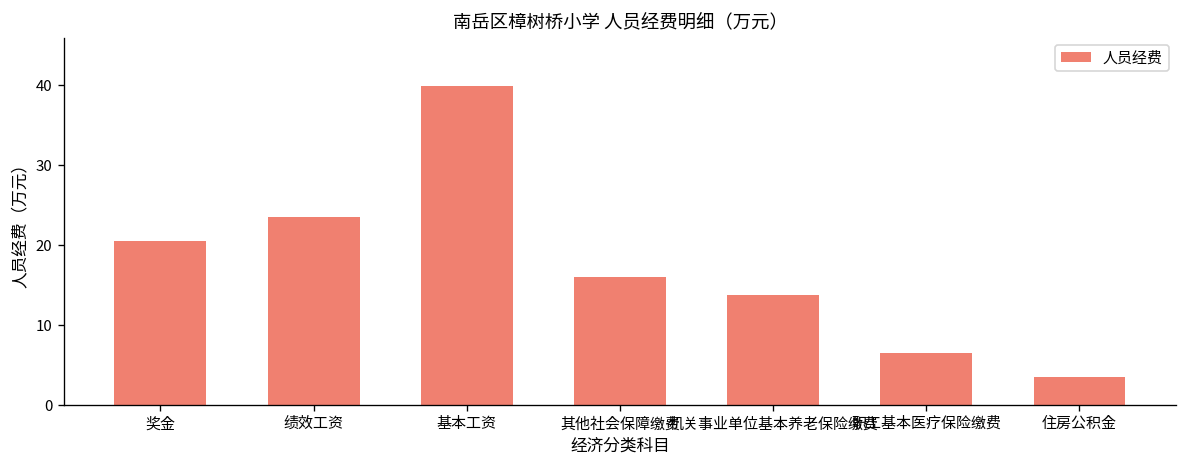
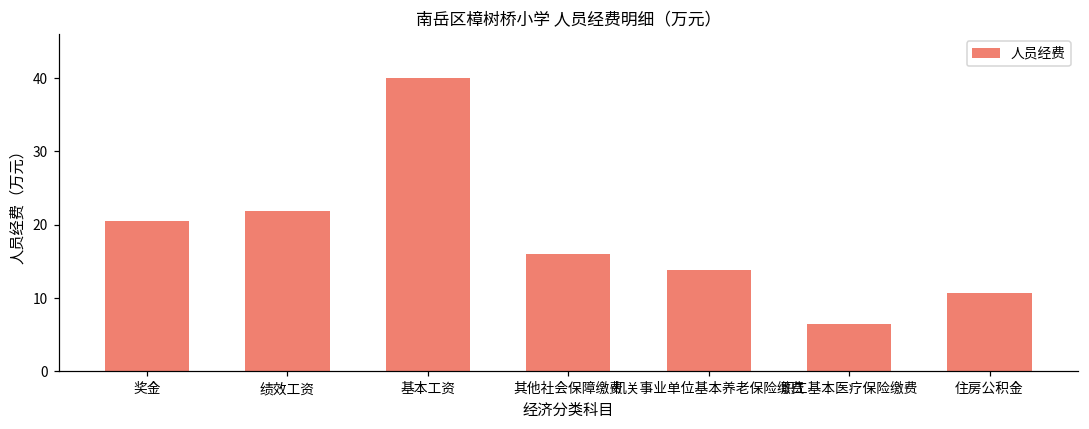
绩效工资: 24 -> 22
住房公积金: 4 -> 11
